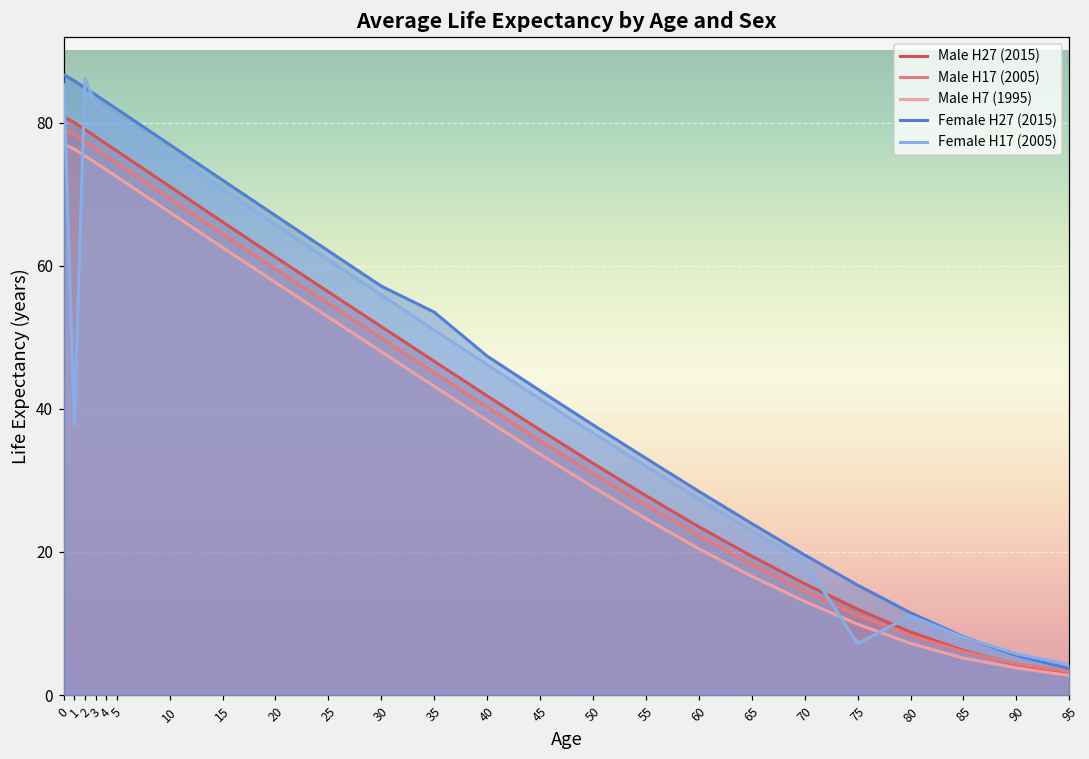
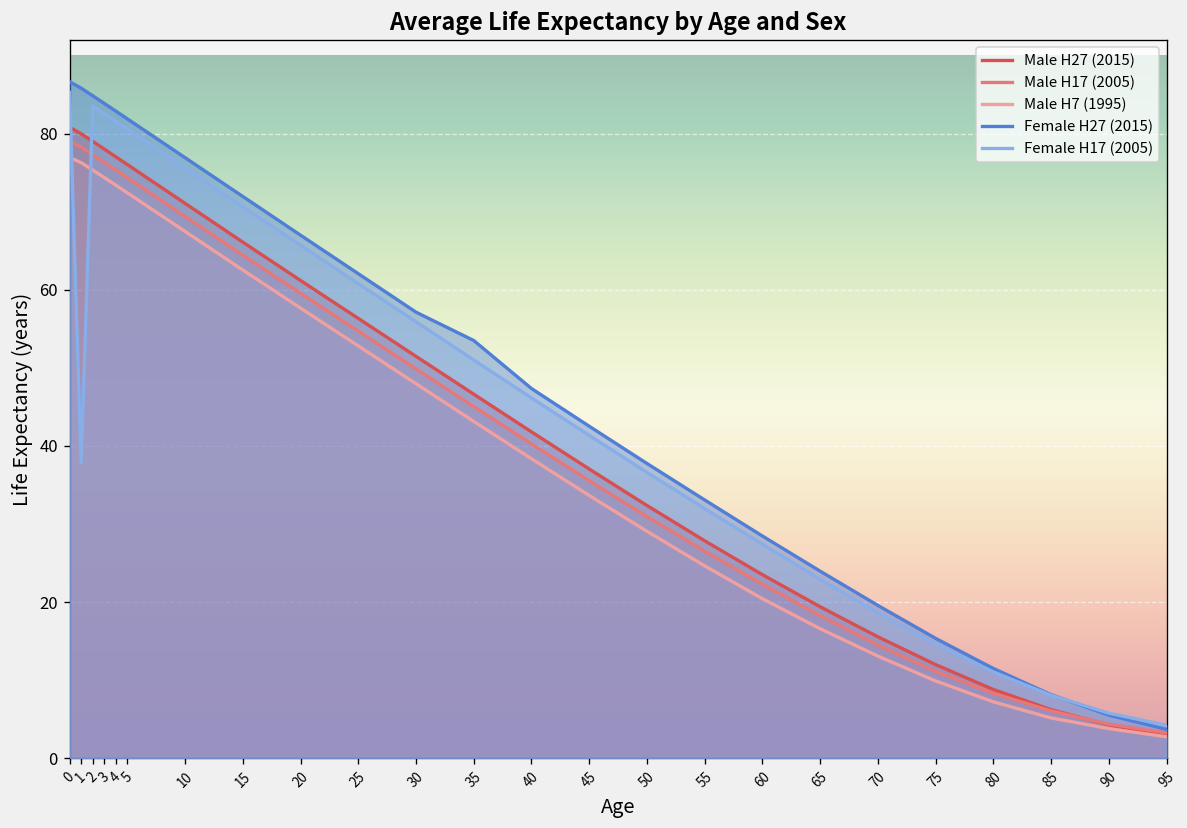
Female H17 (2005), 2: 86 -> 84
Female H17 (2005), 75: 7 -> 15
